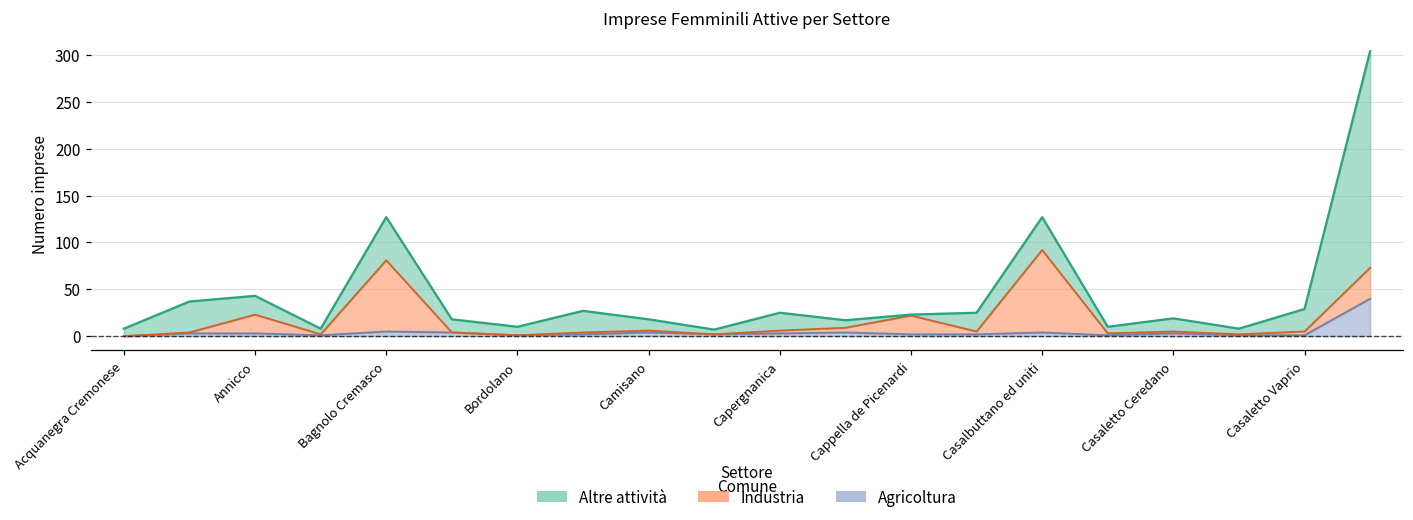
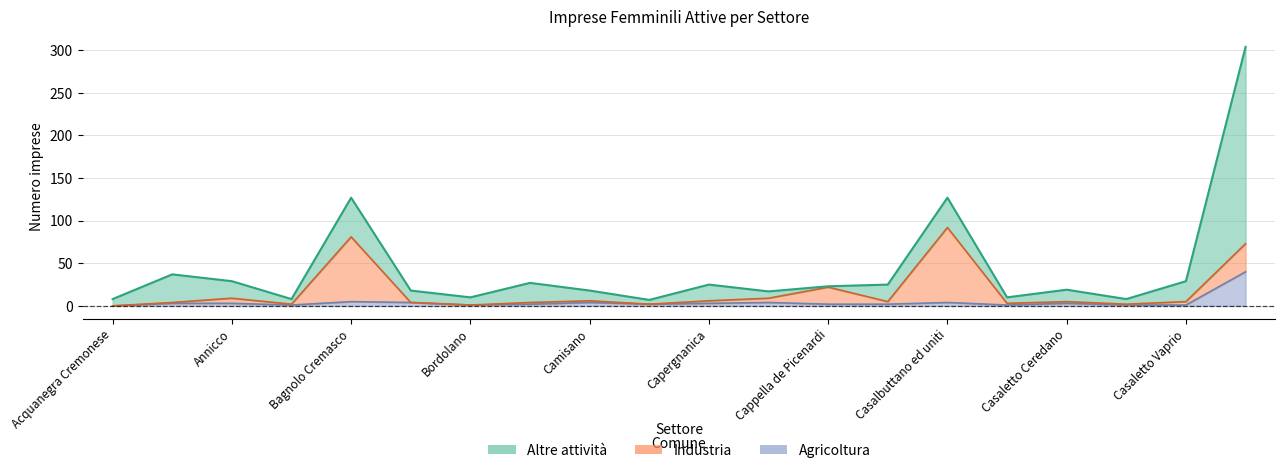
Industria, Annicco: 20 -> 10
